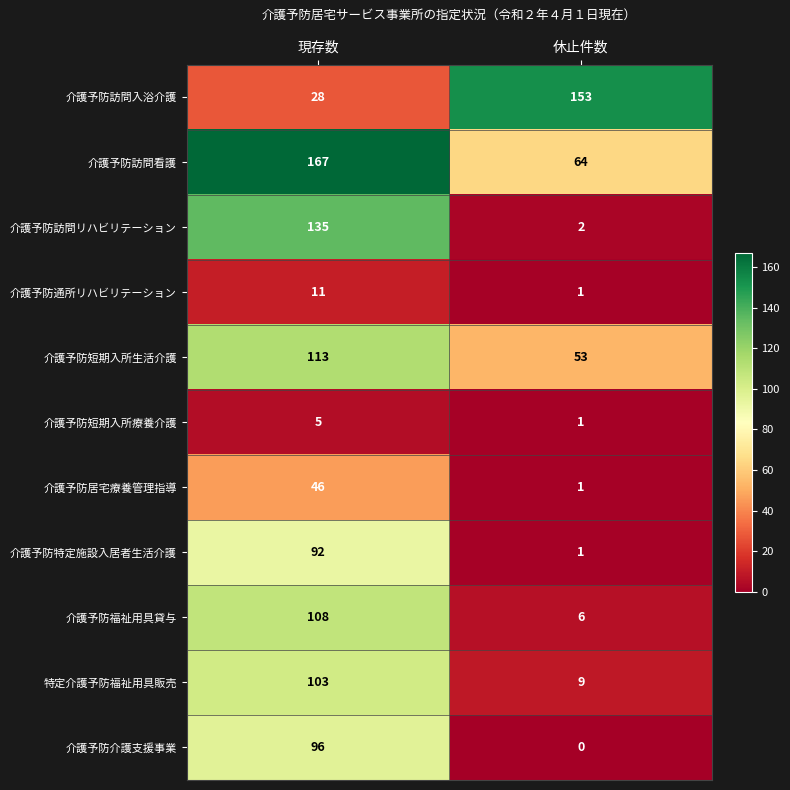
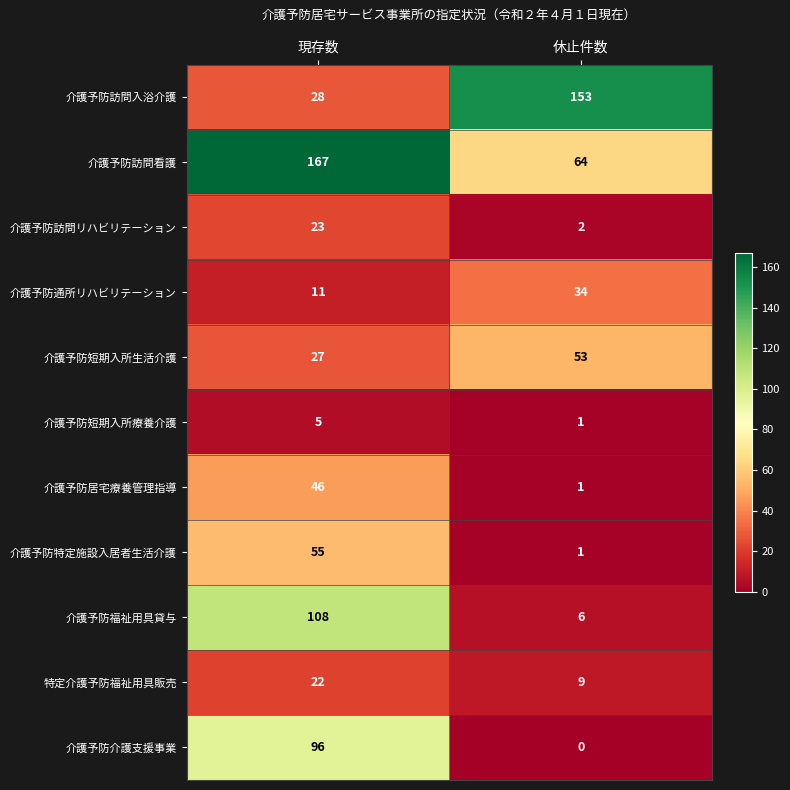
介護予防訪問リハビリテーション, 現存数: 135 -> 23
介護予防通所リハビリテーション, 休止件数: 1 -> 34
介護予防短期入所生活介護, 現存数: 113 -> 27
介護予防特定施設入居者生活介護, 現存数: 92 -> 55
特定介護予防福祉用具販売, 現存数: 103 -> 22
